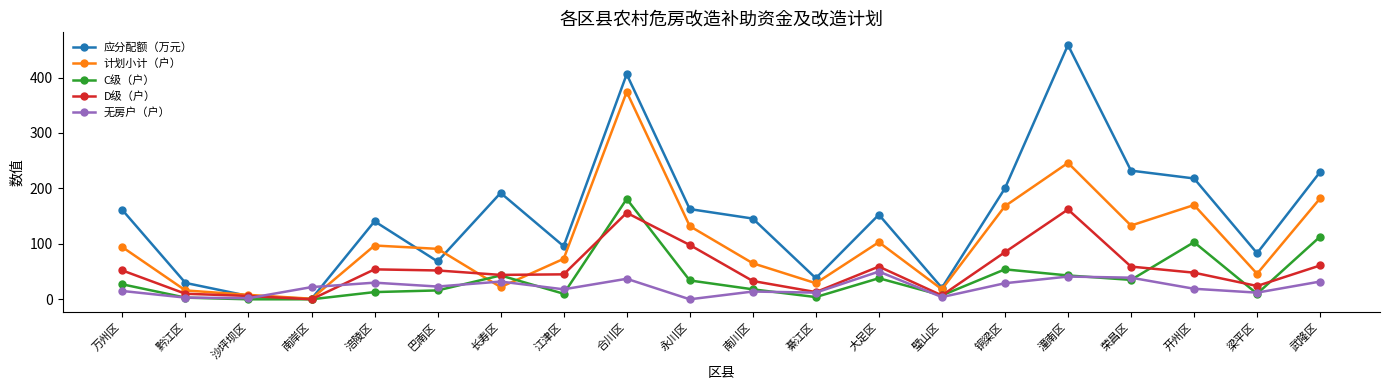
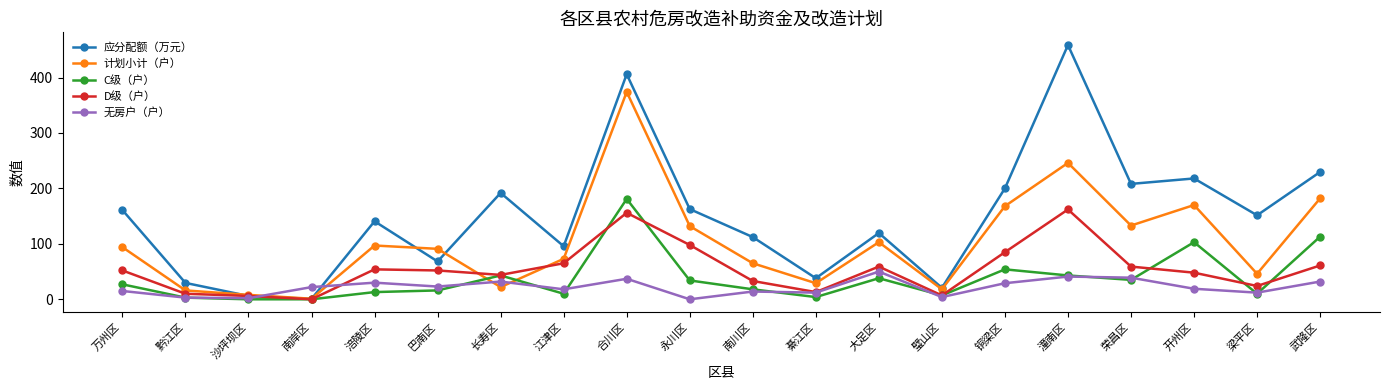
D级（户）, 江津区: 50 -> 70
应分配额（万元）, 南川区: 150 -> 110
应分配额（万元）, 大足区: 150 -> 120
应分配额（万元）, 荣昌区: 230 -> 210
应分配额（万元）, 梁平区: 80 -> 150
